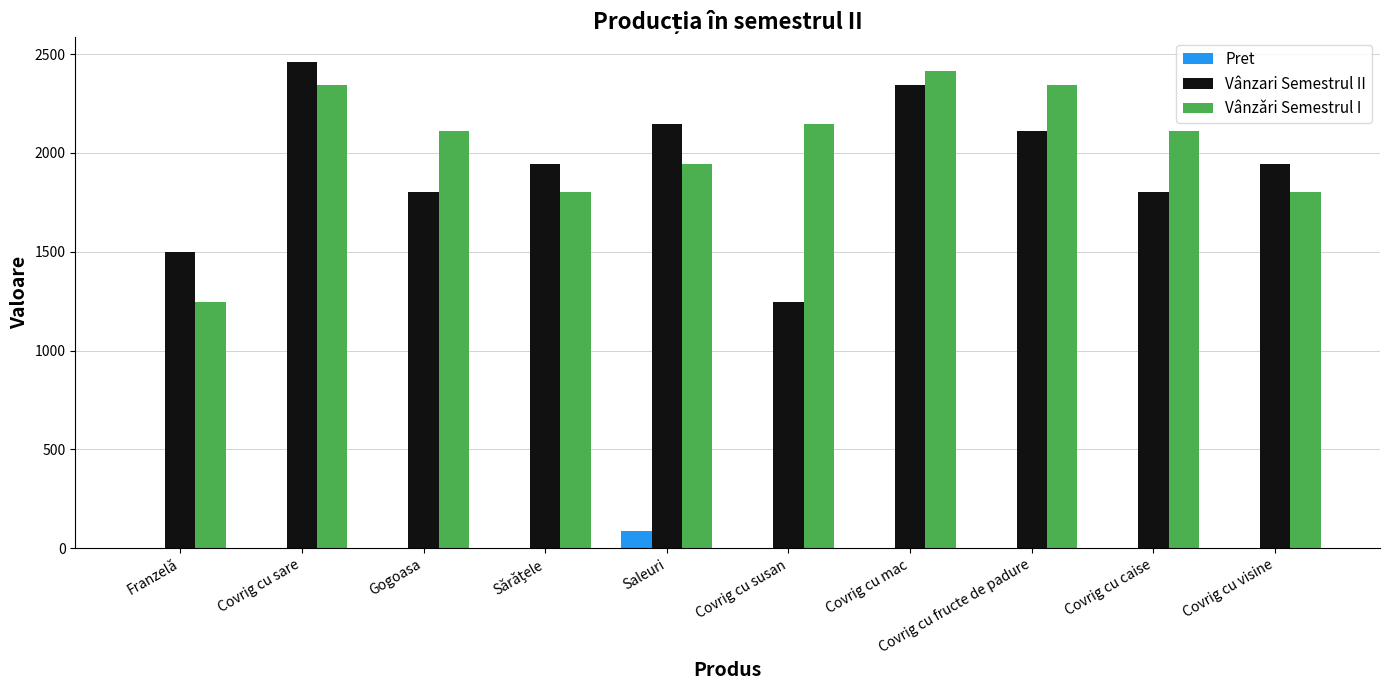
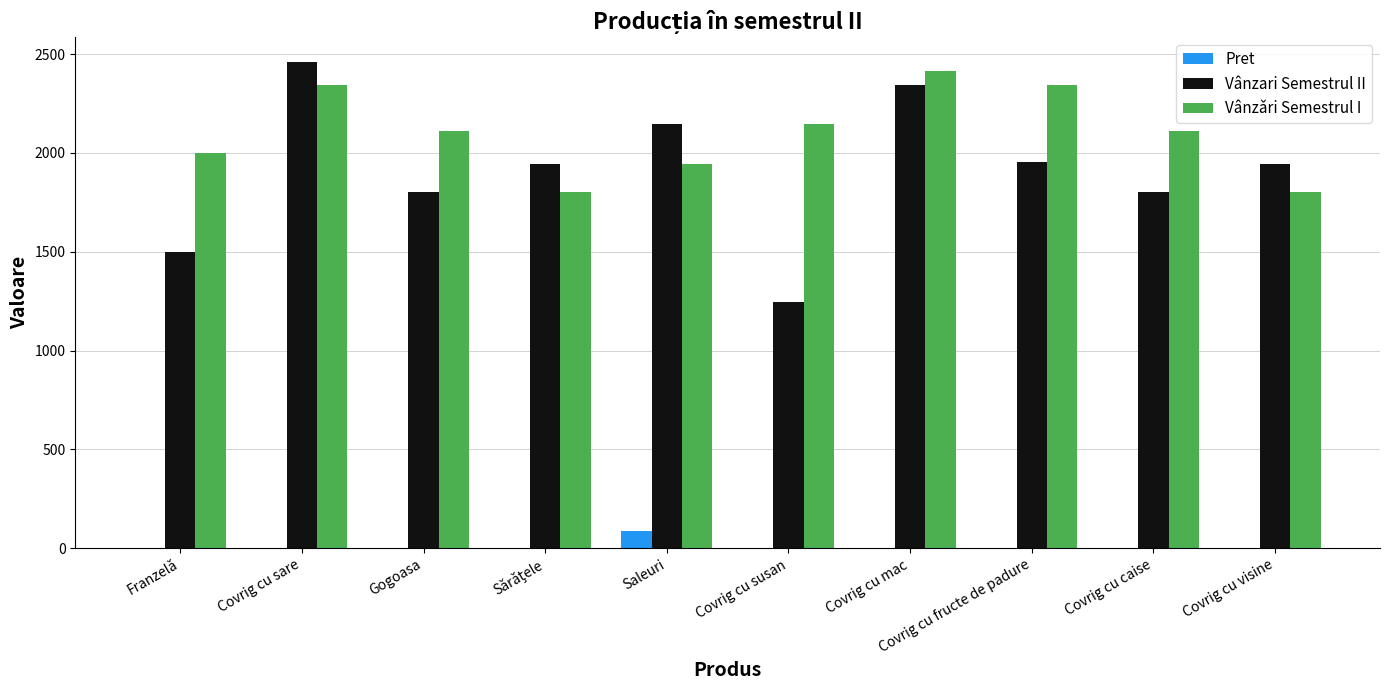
Vânzǎri Semestrul I, Franzelǎ: 1250 -> 2000
Vânzari Semestrul II, Covrig cu fructe de padure: 2110 -> 1950
